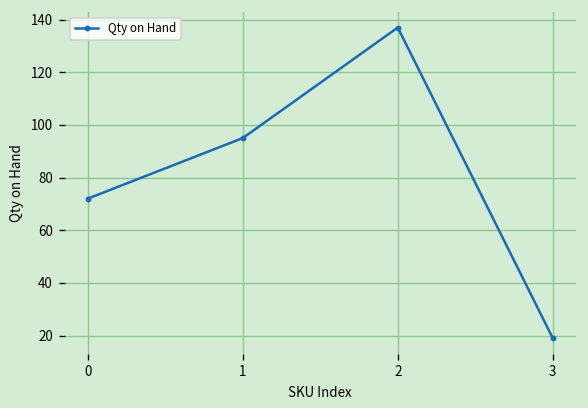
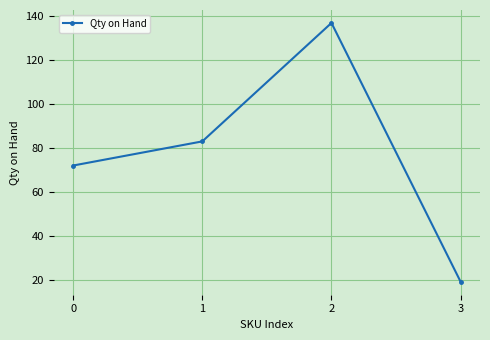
1: 95 -> 83
